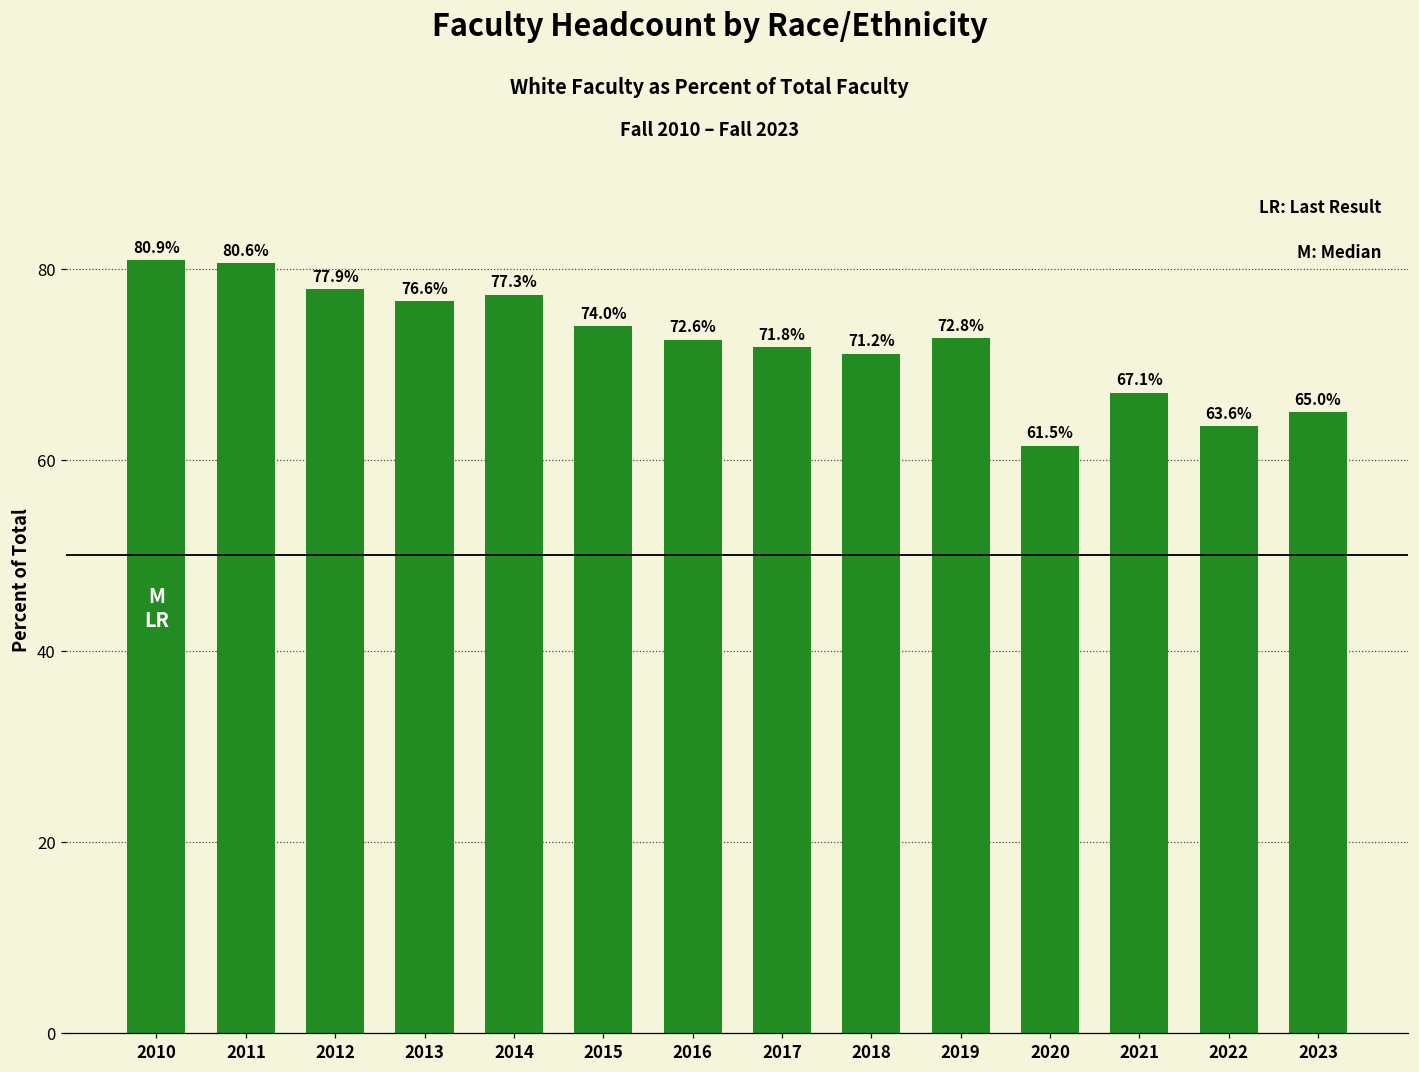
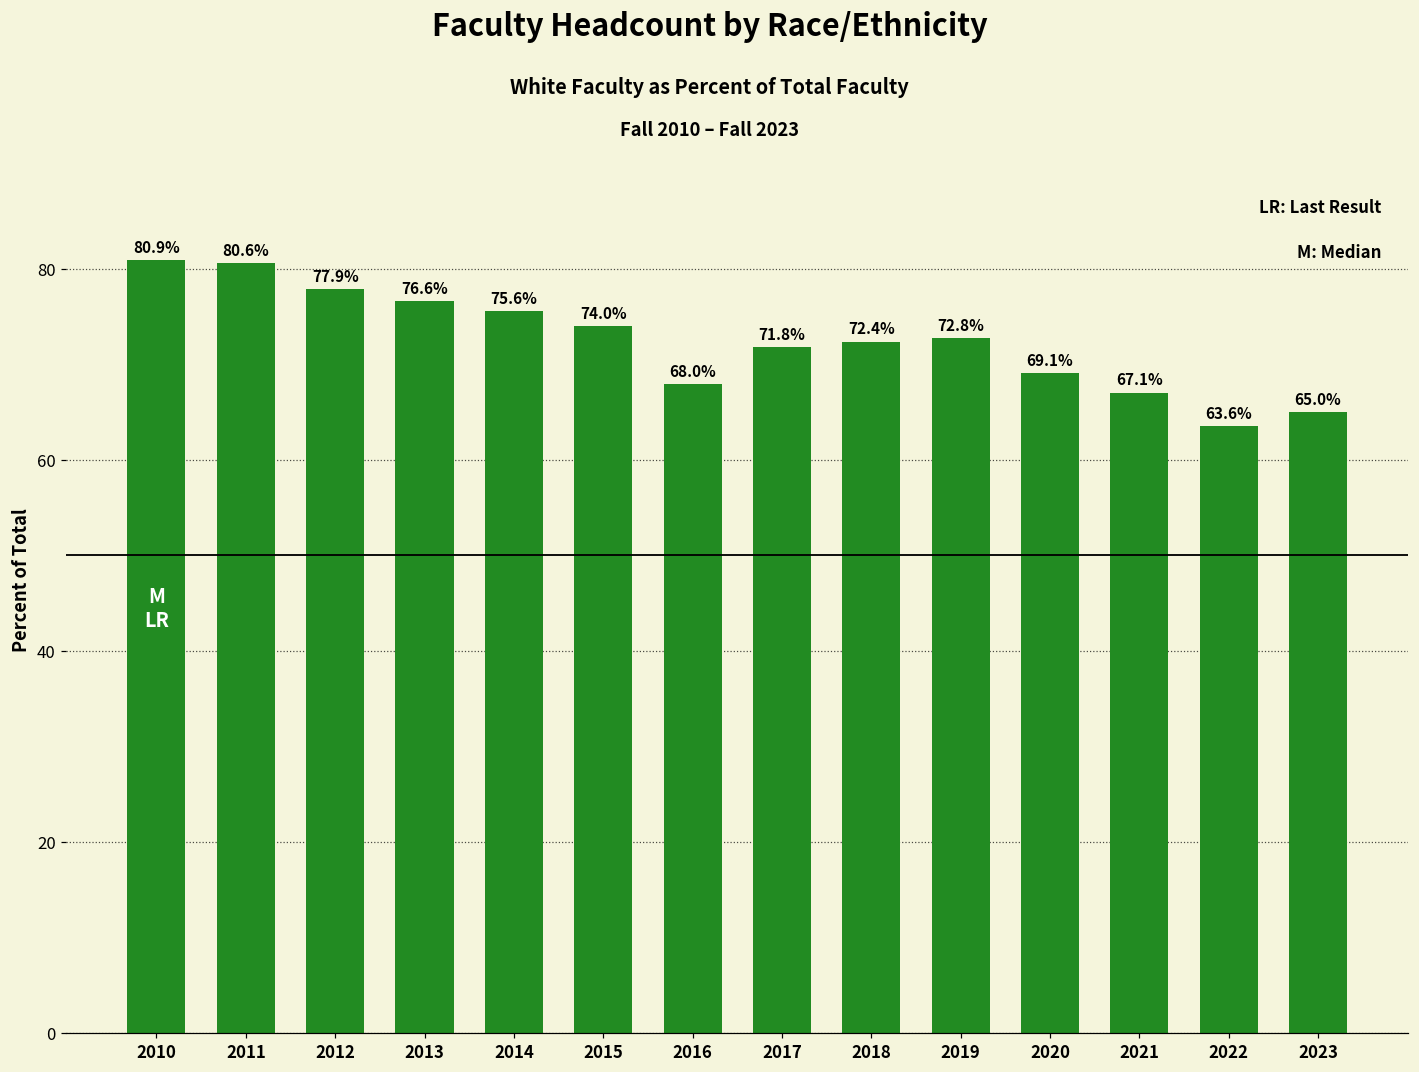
2014: 77.3% -> 75.6%
2016: 72.6% -> 68.0%
2018: 71.2% -> 72.4%
2020: 61.5% -> 69.1%
